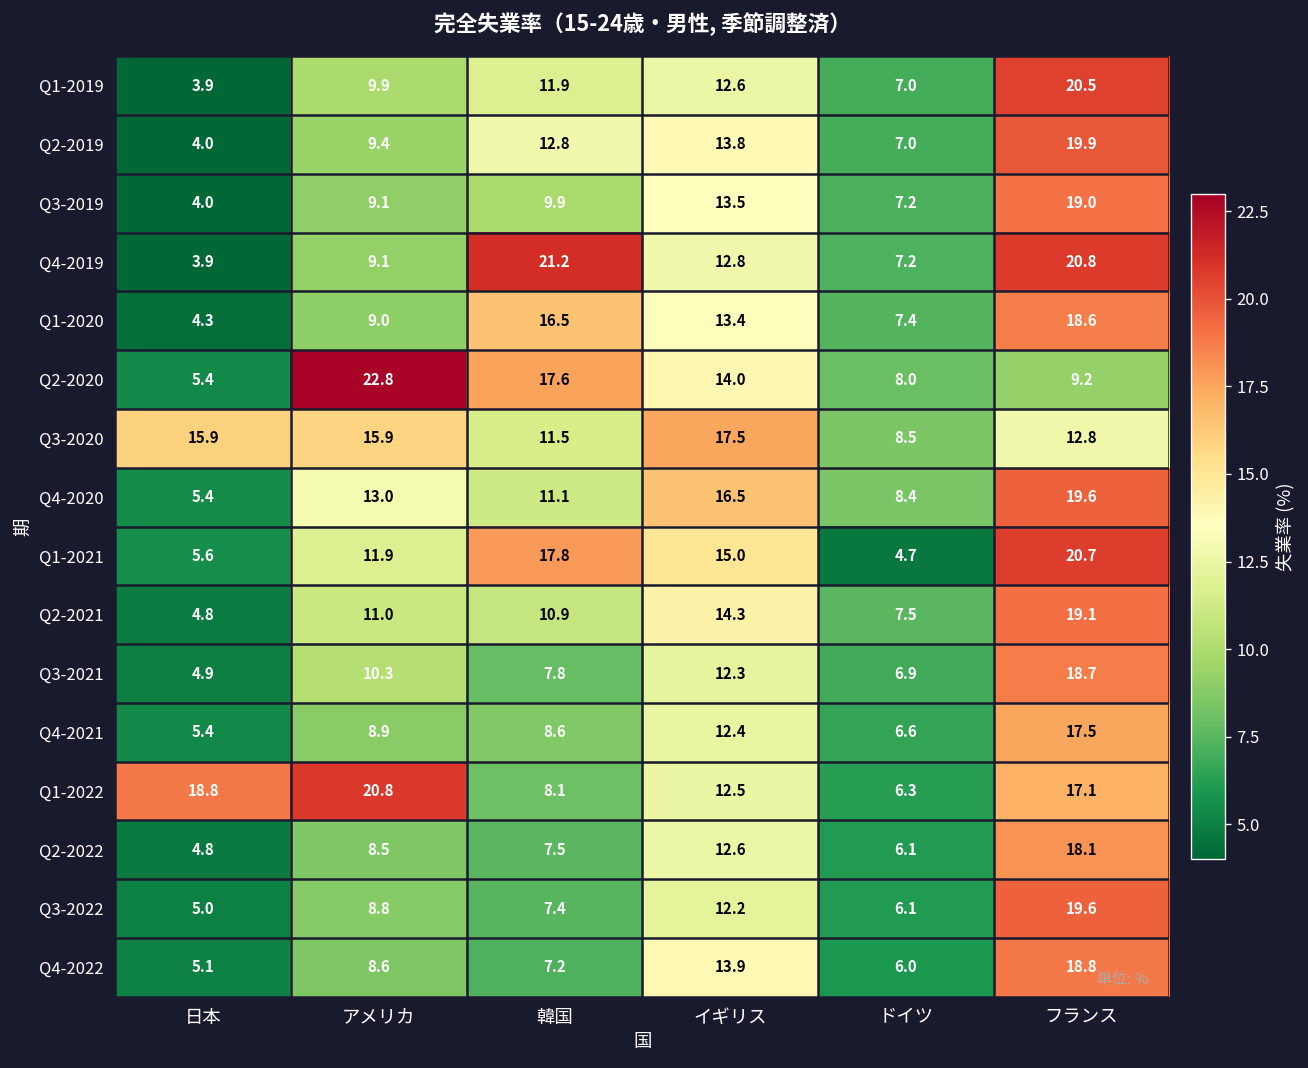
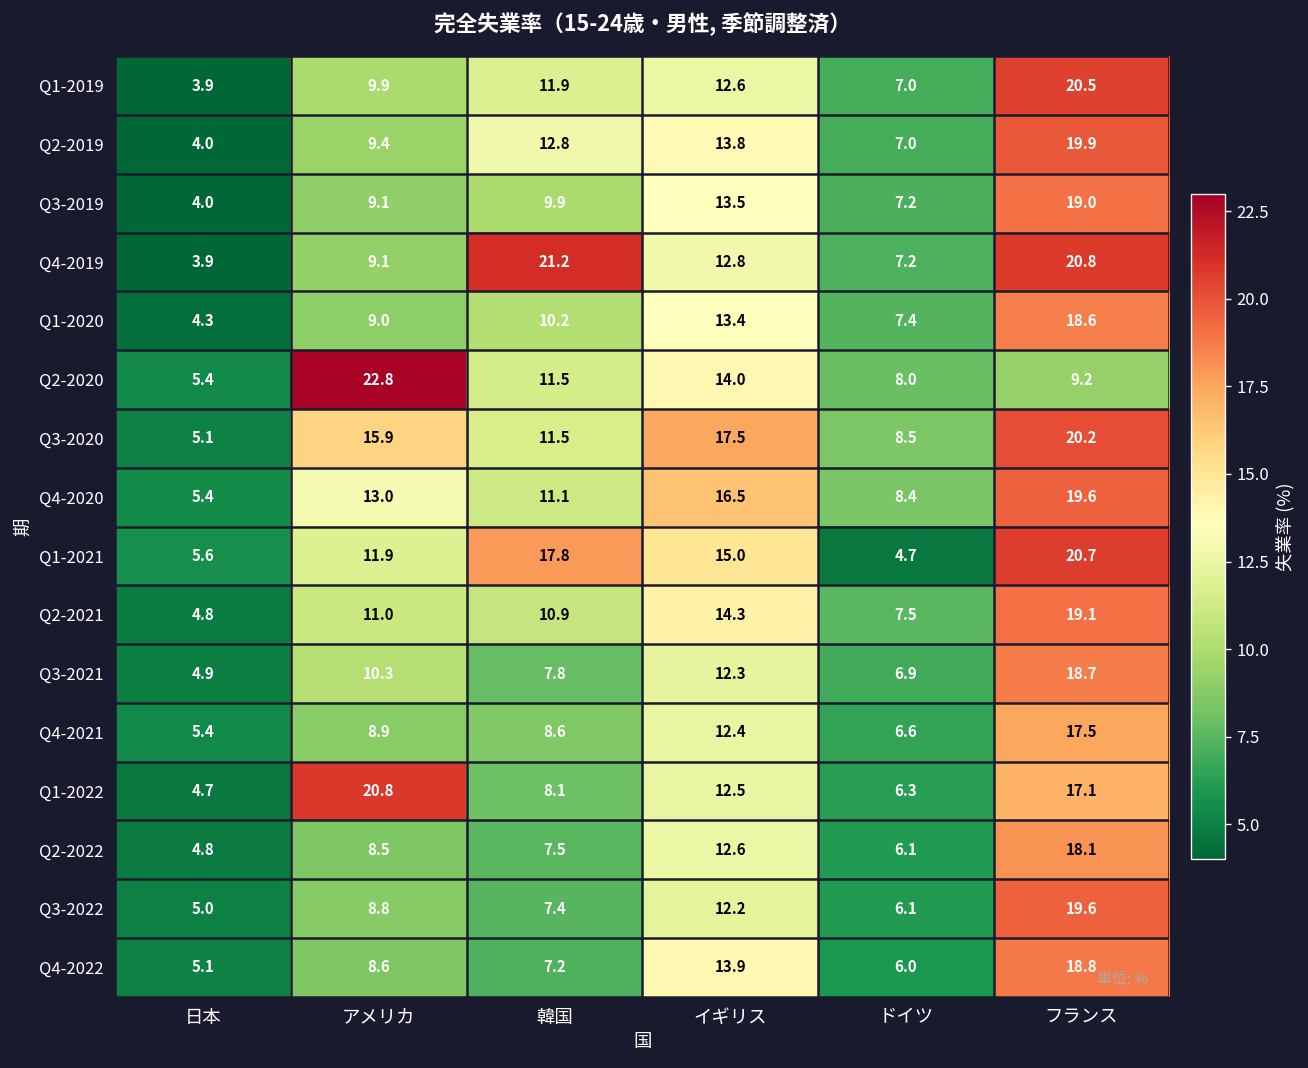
Q1-2020, 韓国: 16.5 -> 10.2
Q2-2020, 韓国: 17.6 -> 11.5
Q3-2020, 日本: 15.9 -> 5.1
Q3-2020, フランス: 12.8 -> 20.2
Q1-2022, 日本: 18.8 -> 4.7
